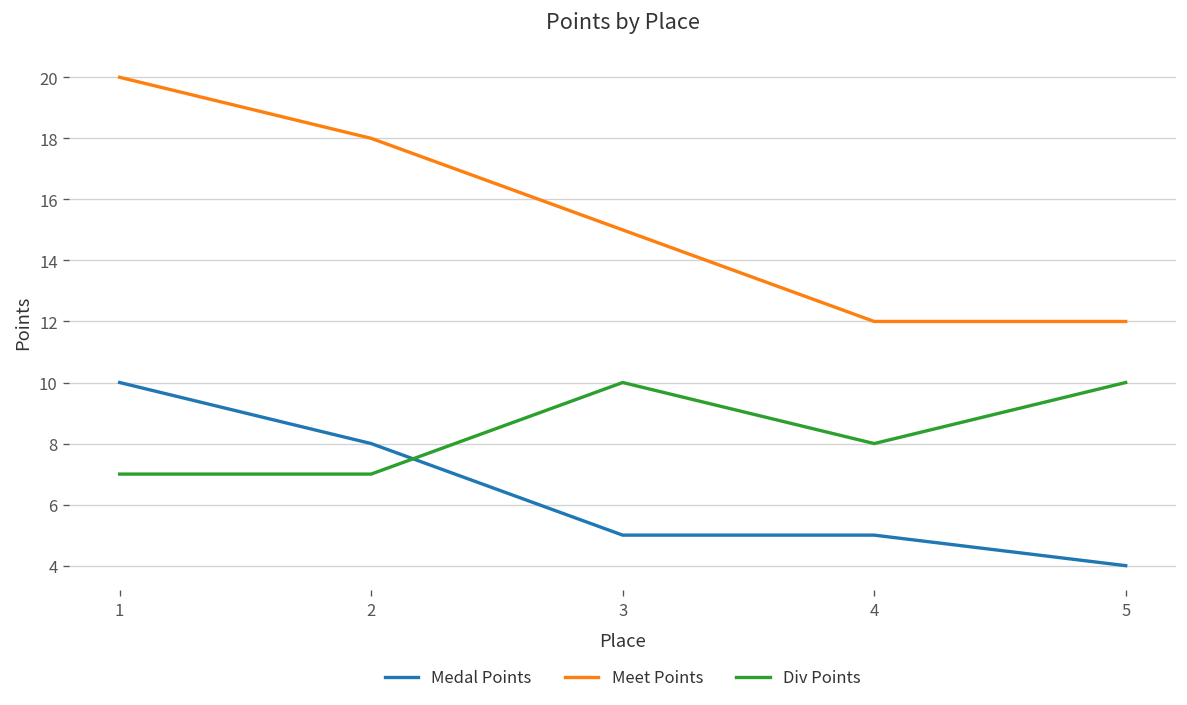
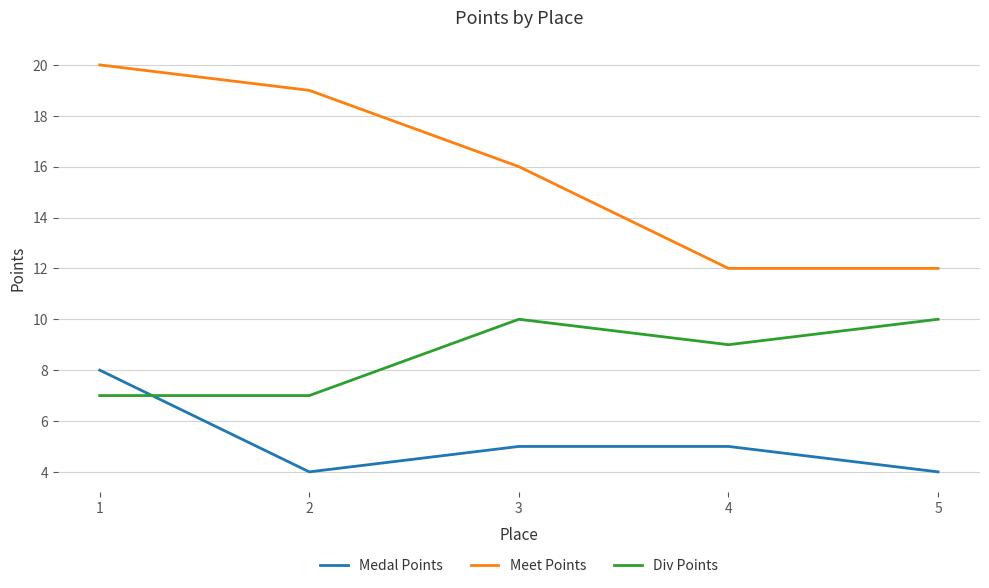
Medal Points, 1: 10 -> 8
Medal Points, 2: 8 -> 4
Meet Points, 2: 18 -> 19
Meet Points, 3: 15 -> 16
Div Points, 4: 8 -> 9
